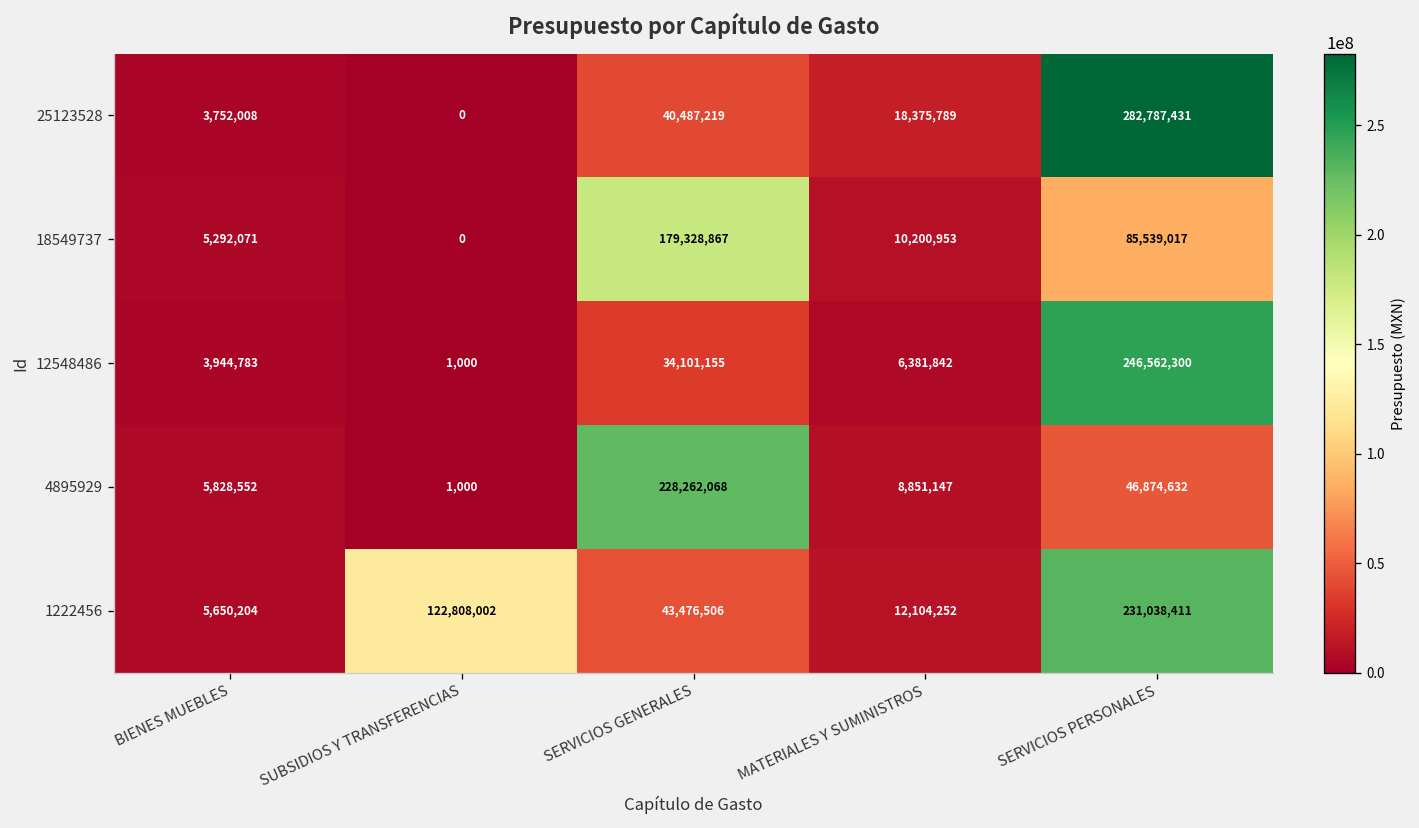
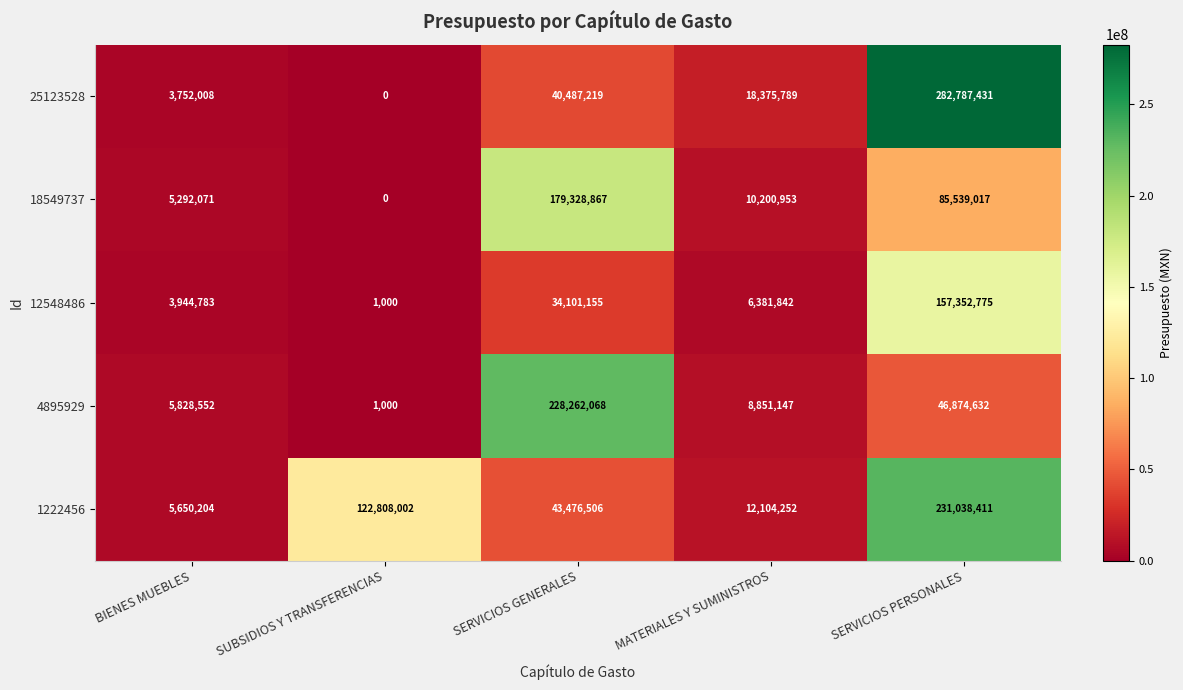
12548486, SERVICIOS PERSONALES: 246,562,300 -> 157,352,775
